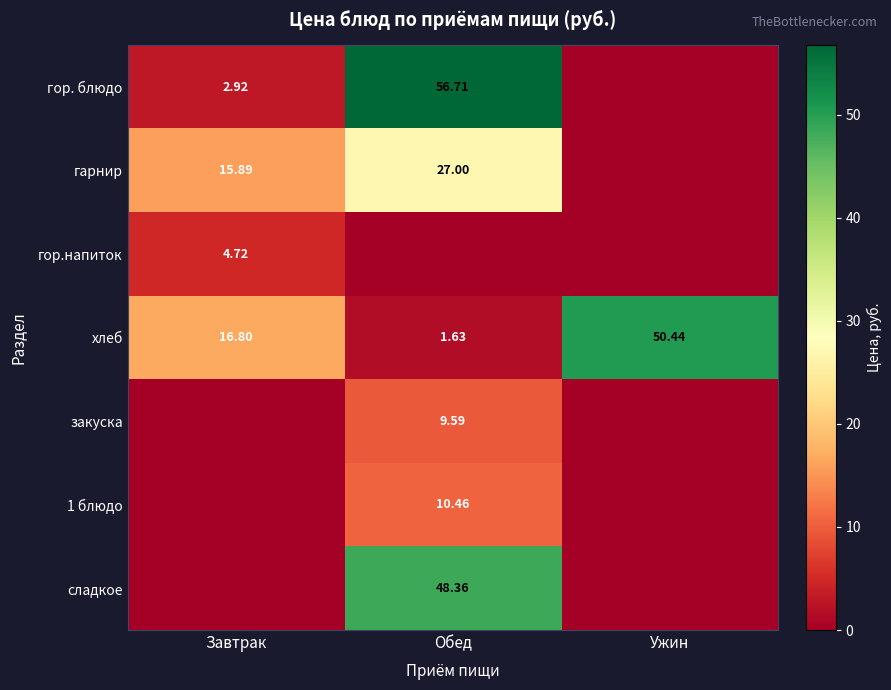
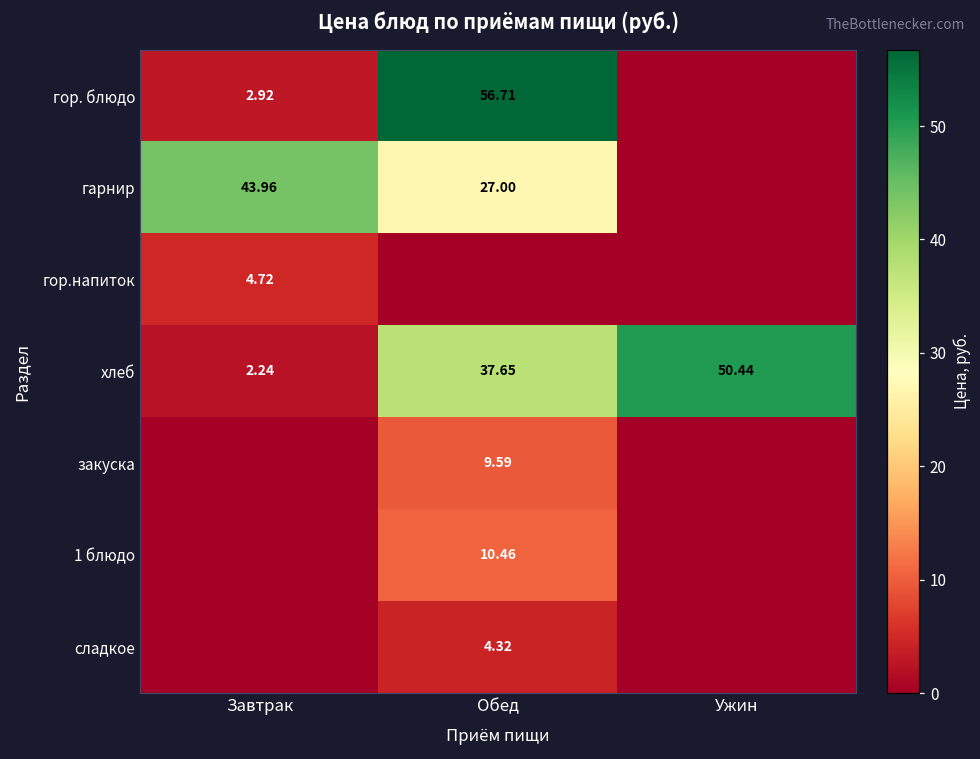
гарнир, Завтрак: 15.89 -> 43.96
хлеб, Завтрак: 16.80 -> 2.24
хлеб, Обед: 1.63 -> 37.65
сладкое, Обед: 48.36 -> 4.32
